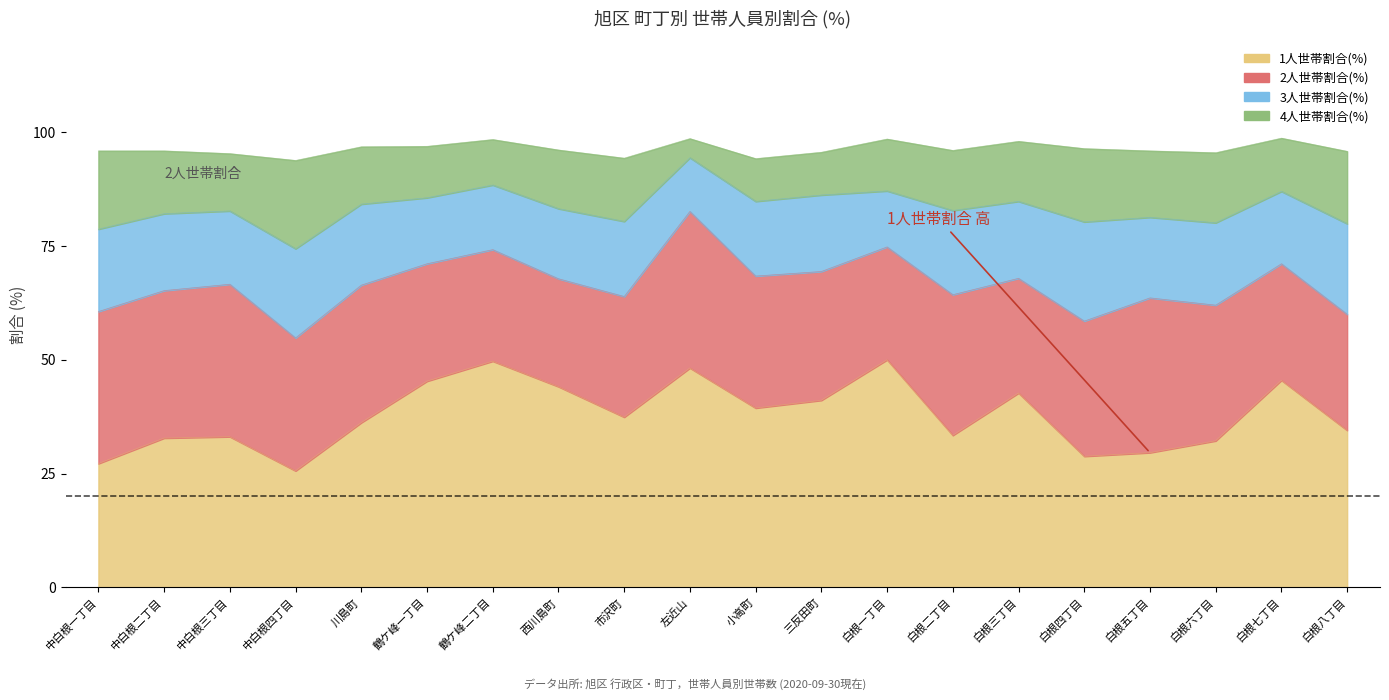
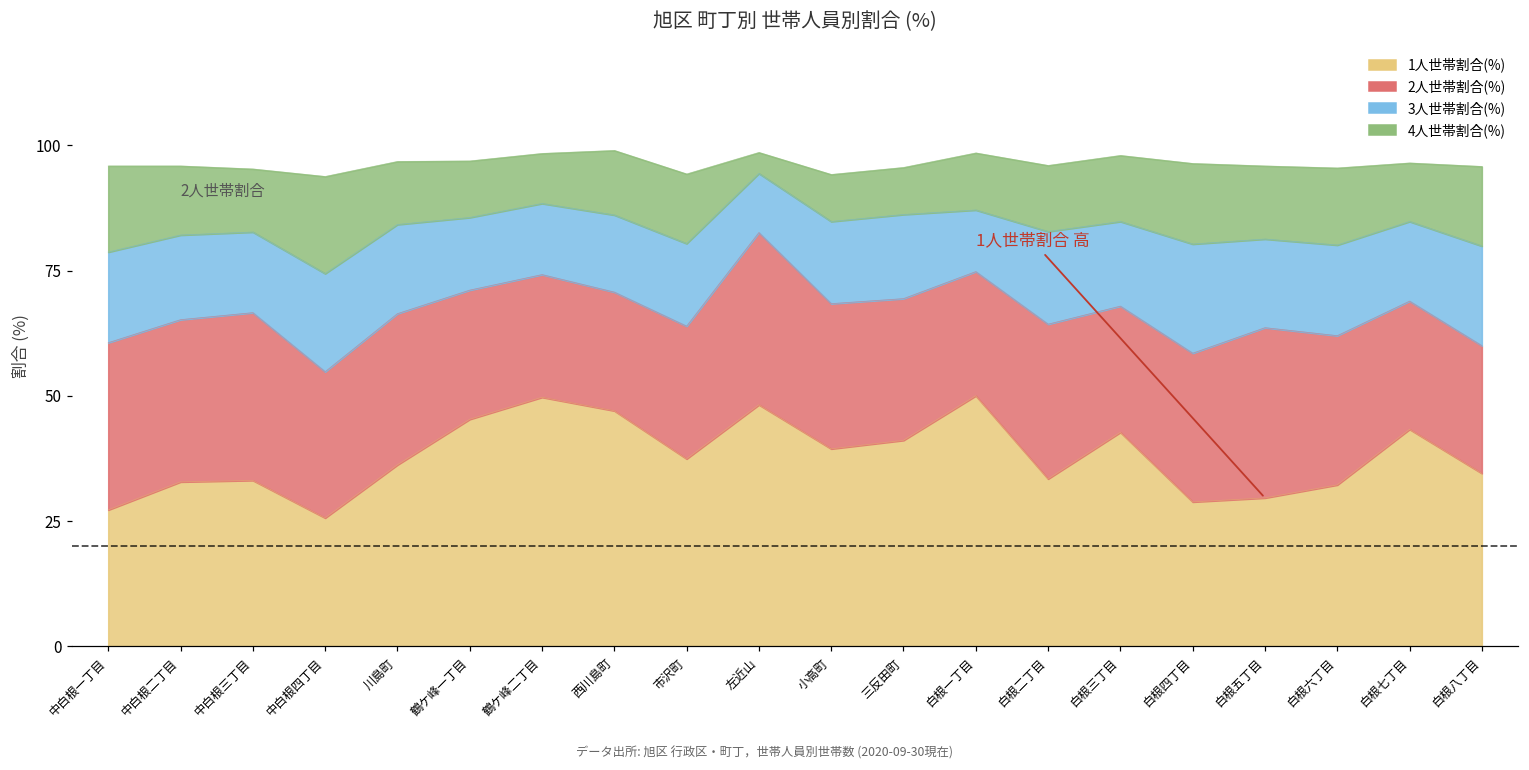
1人世帯割合(%), 西川島町: 44 -> 47
1人世帯割合(%), 白根七丁目: 46 -> 43
